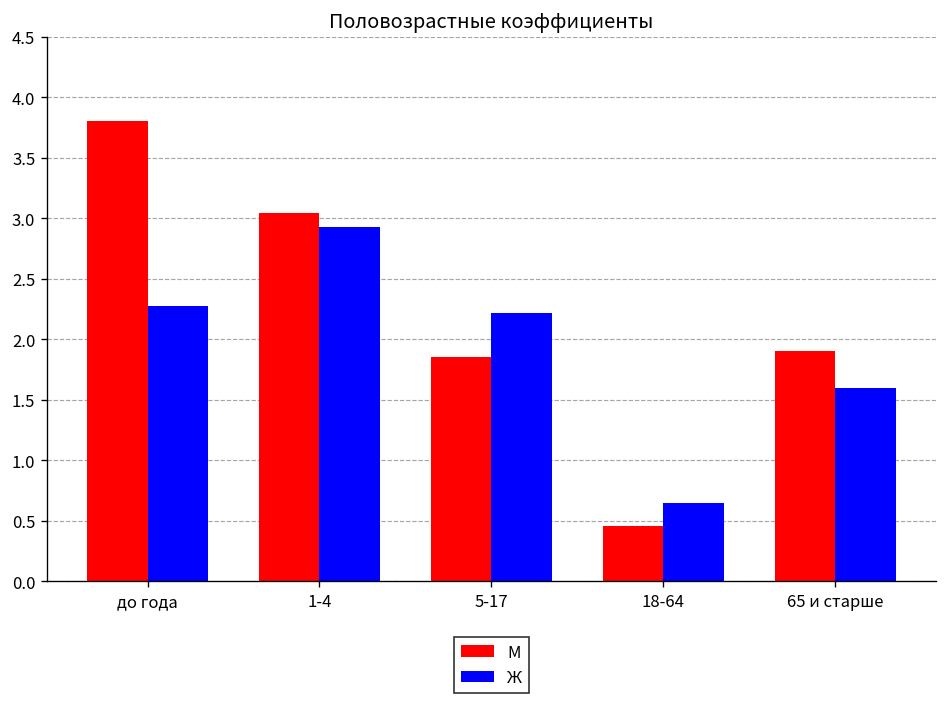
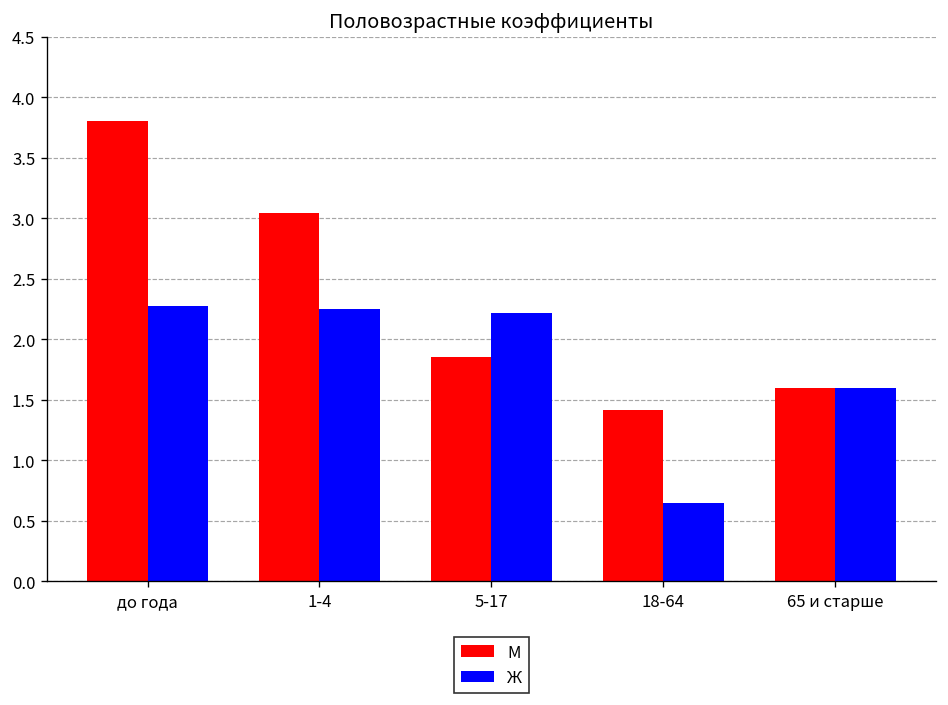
Ж, 1-4: 2.93 -> 2.25
М, 18-64: 0.46 -> 1.41
М, 65 и старше: 1.9 -> 1.6
